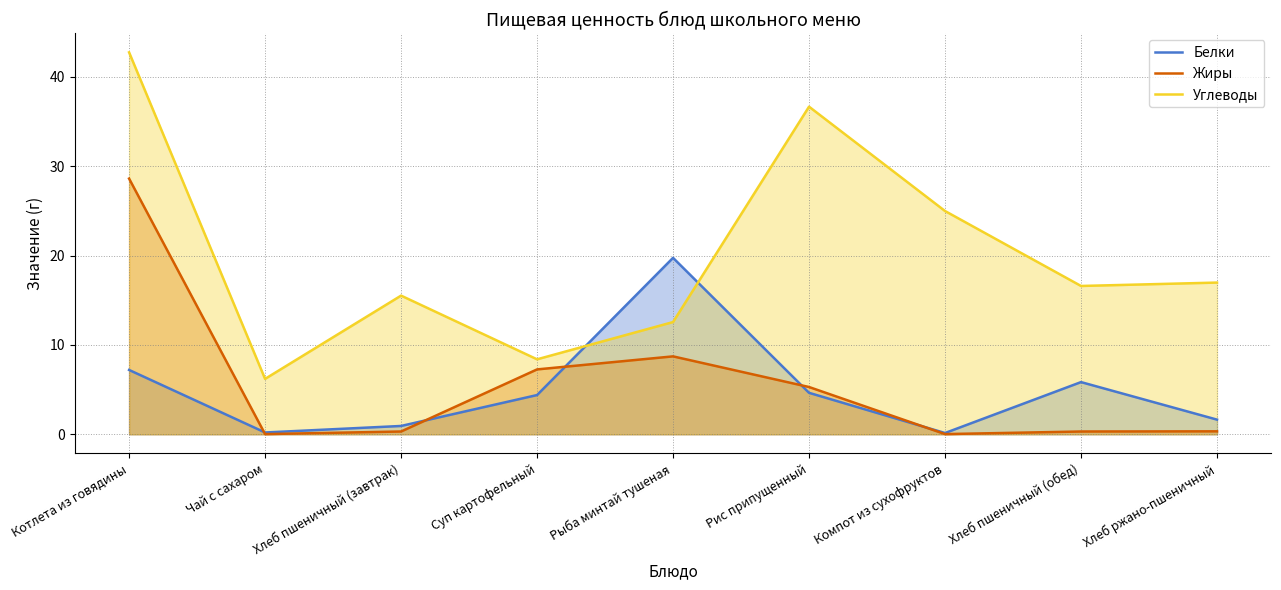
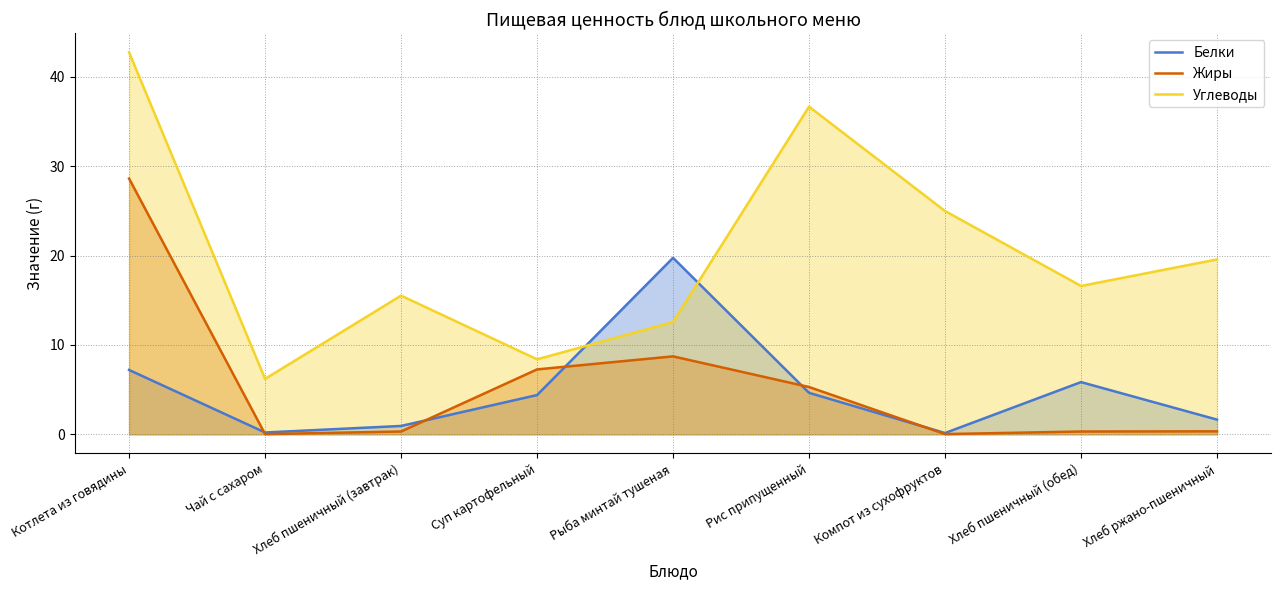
Углеводы, Хлеб ржано-пшеничный: 17 -> 20
